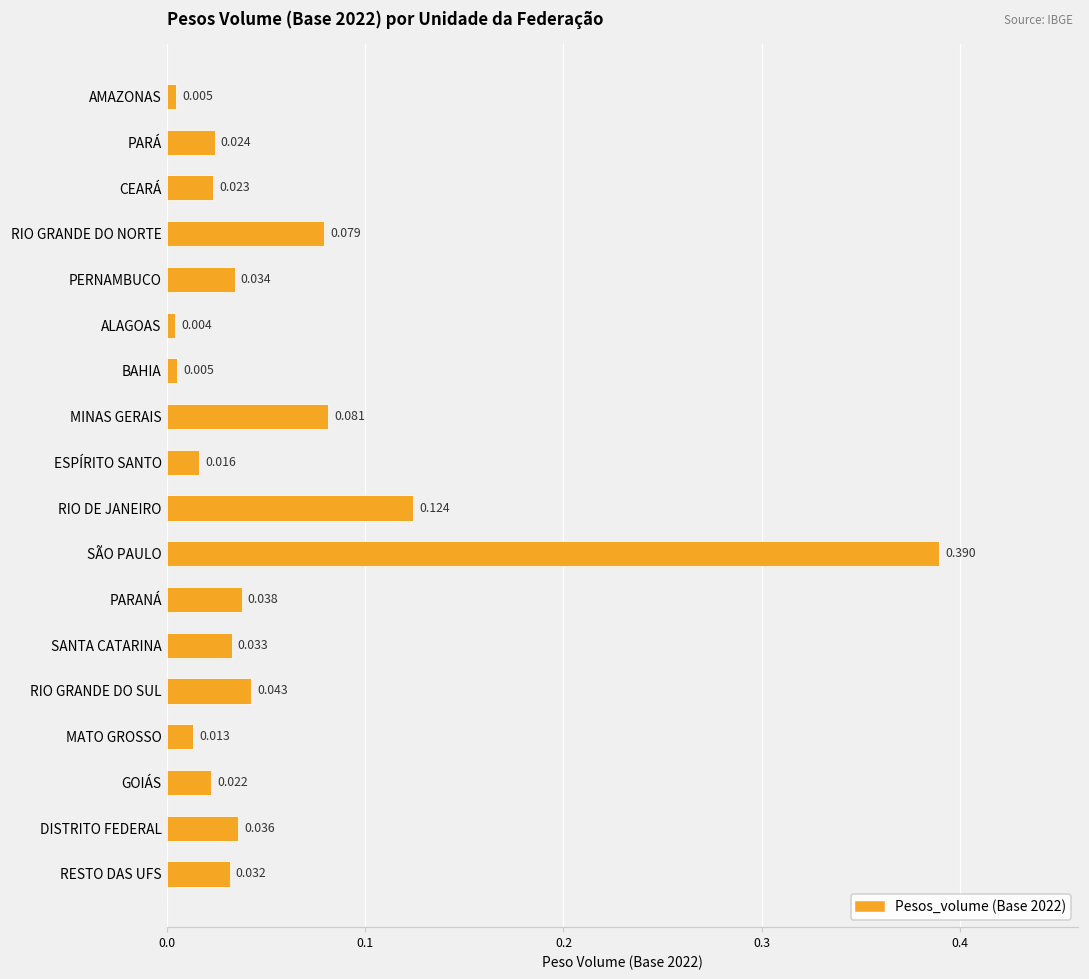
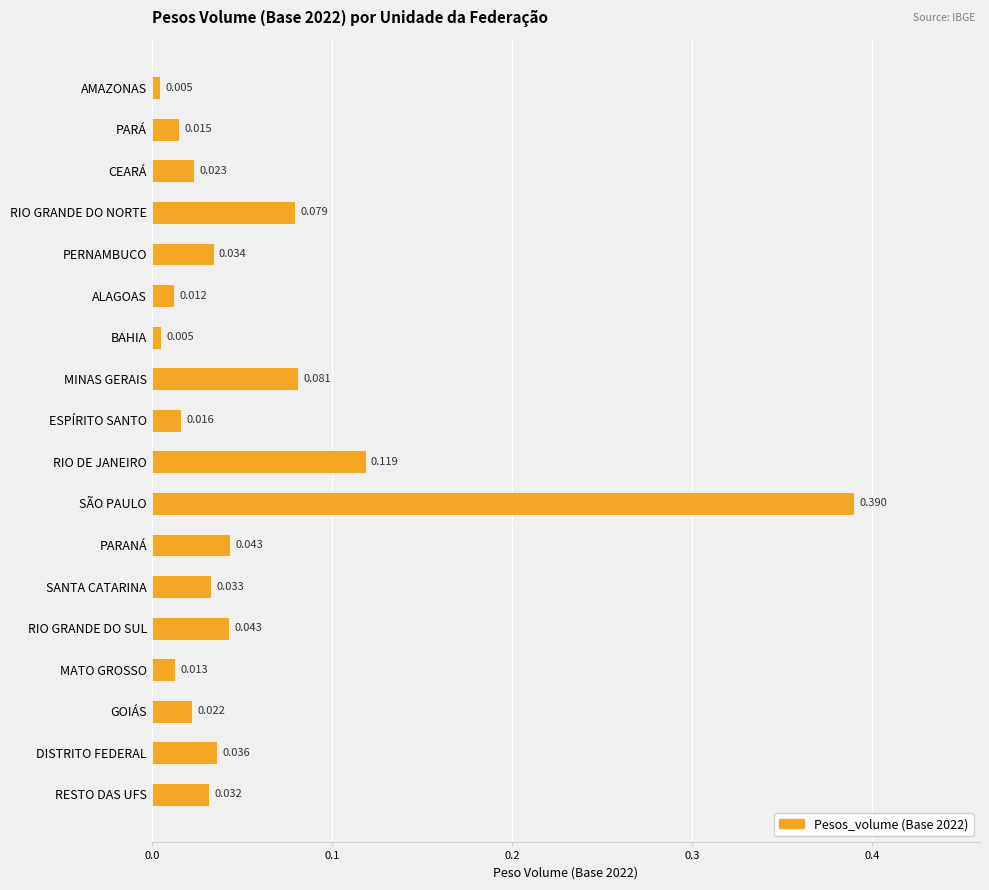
PARÁ: 0.024 -> 0.015
ALAGOAS: 0.004 -> 0.012
RIO DE JANEIRO: 0.124 -> 0.119
PARANÁ: 0.038 -> 0.043
